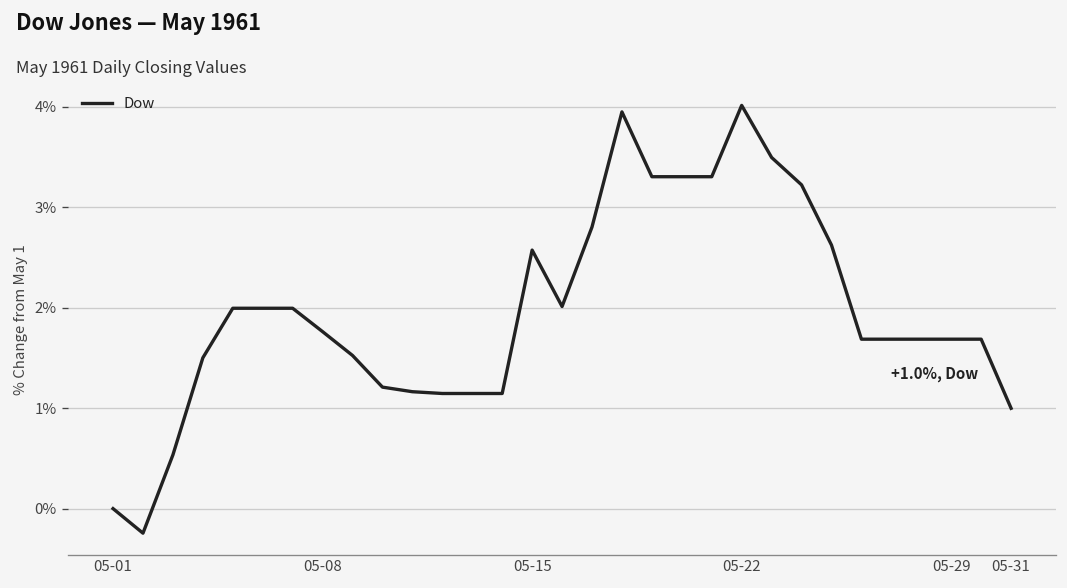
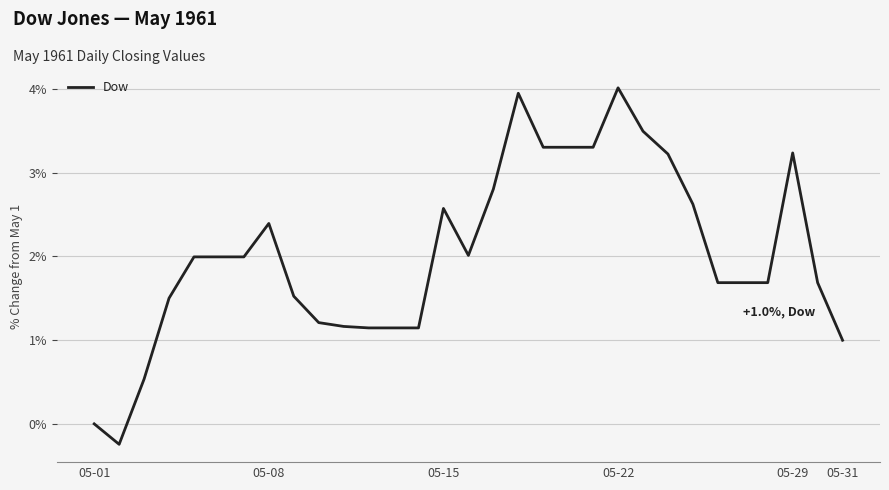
05-08: 1.8% -> 2.4%
05-29: 1.7% -> 3.2%
